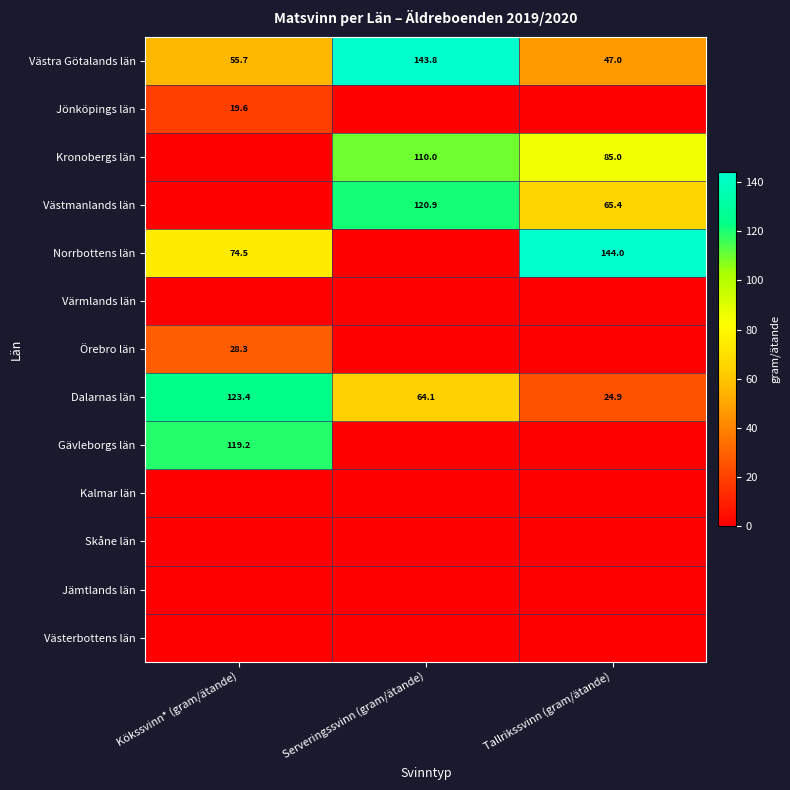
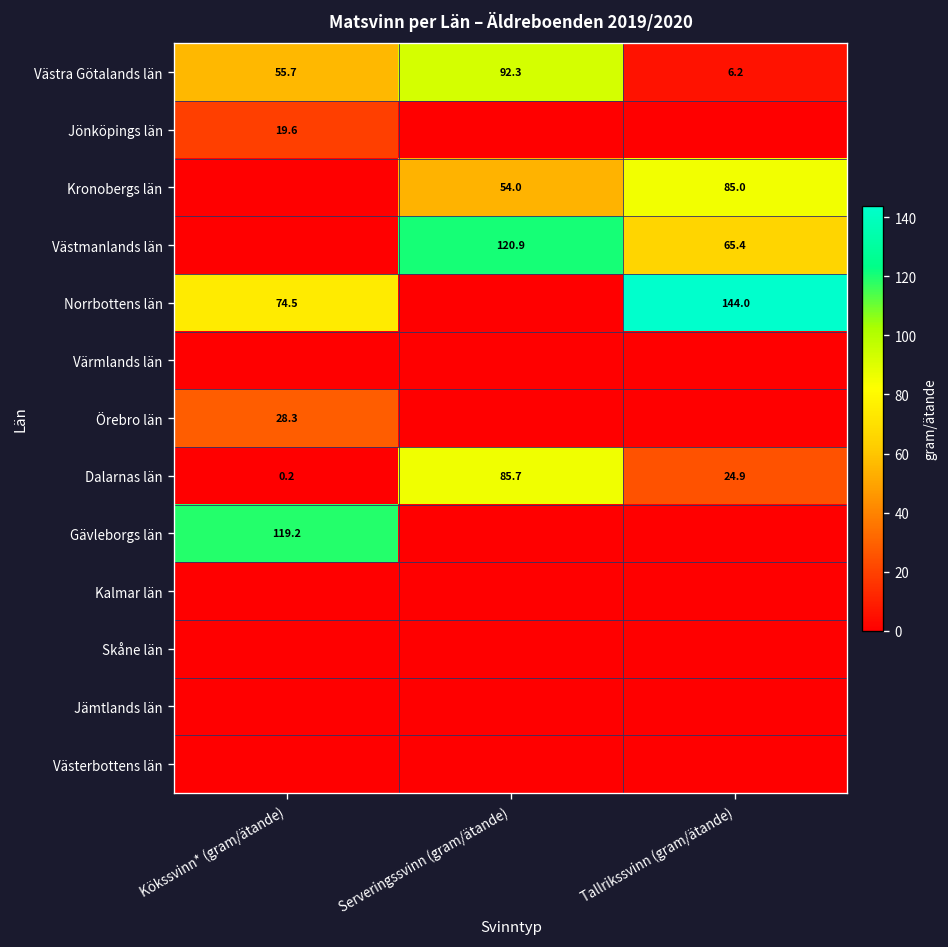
Västra Götalands län, Serveringssvinn (gram/ätande): 143.8 -> 92.3
Västra Götalands län, Tallrikssvinn (gram/ätande): 47.0 -> 6.2
Kronobergs län, Serveringssvinn (gram/ätande): 110.0 -> 54.0
Dalarnas län, Kökssvinn* (gram/ätande): 123.4 -> 0.2
Dalarnas län, Serveringssvinn (gram/ätande): 64.1 -> 85.7
